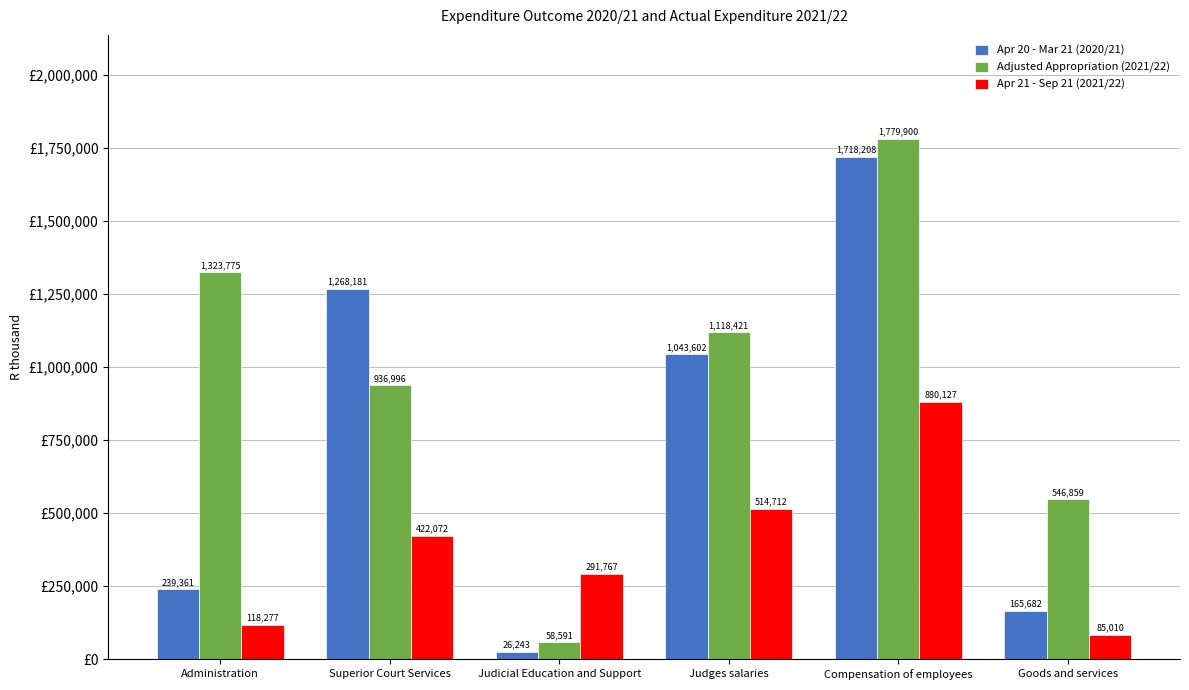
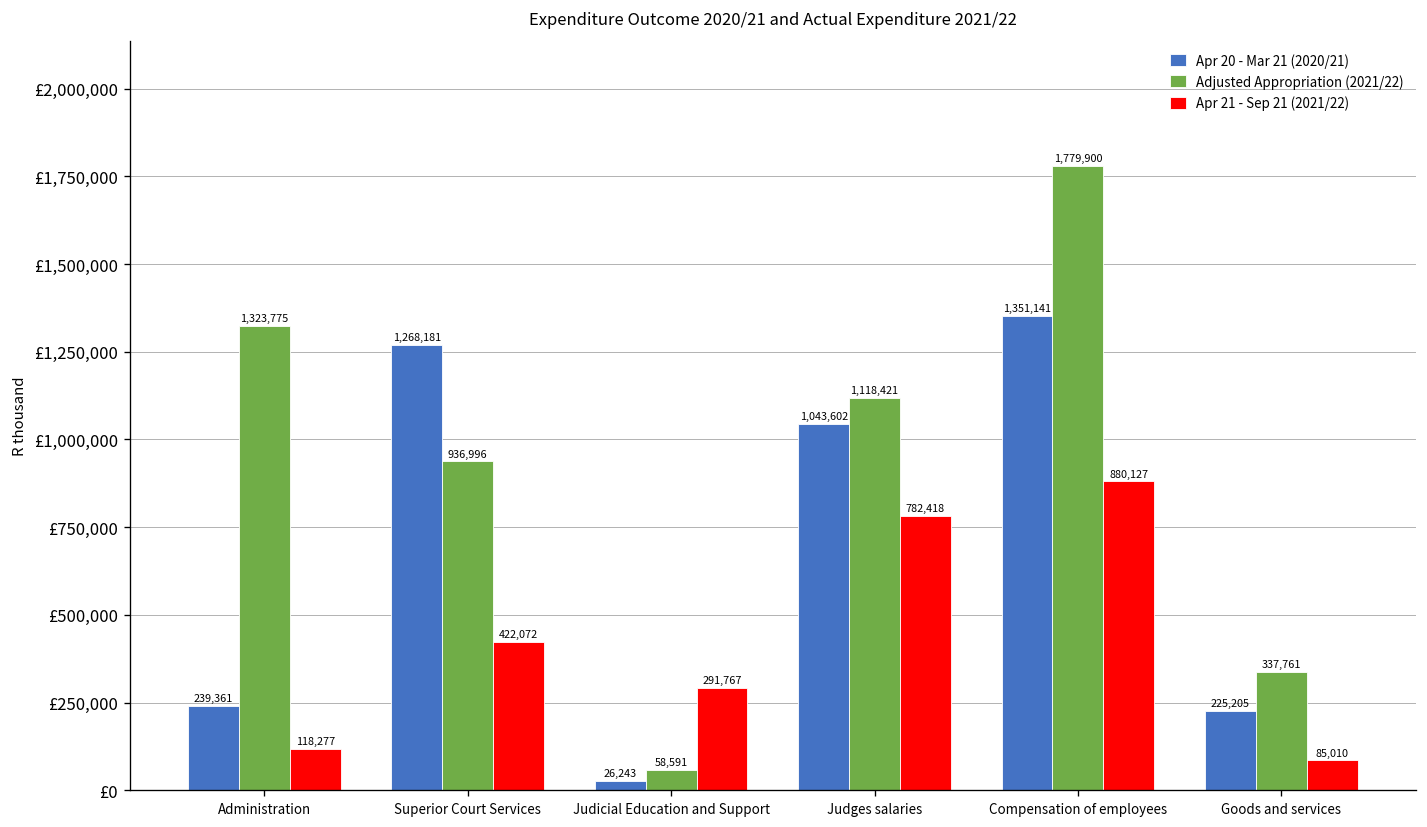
Apr 21 - Sep 21 (2021/22), Judges salaries: 514,712 -> 782,418
Apr 20 - Mar 21 (2020/21), Compensation of employees: 1,718,208 -> 1,351,141
Apr 20 - Mar 21 (2020/21), Goods and services: 165,682 -> 225,205
Adjusted Appropriation (2021/22), Goods and services: 546,859 -> 337,761
